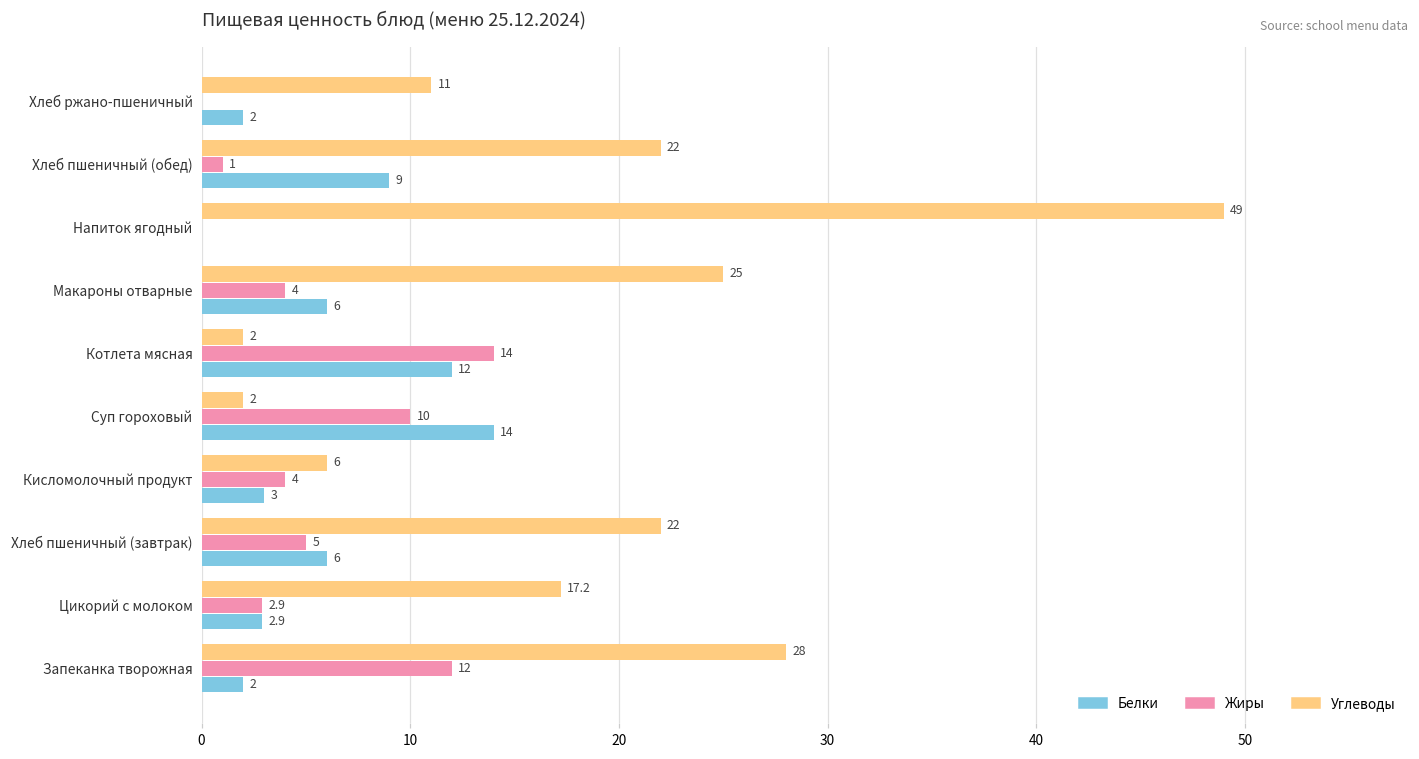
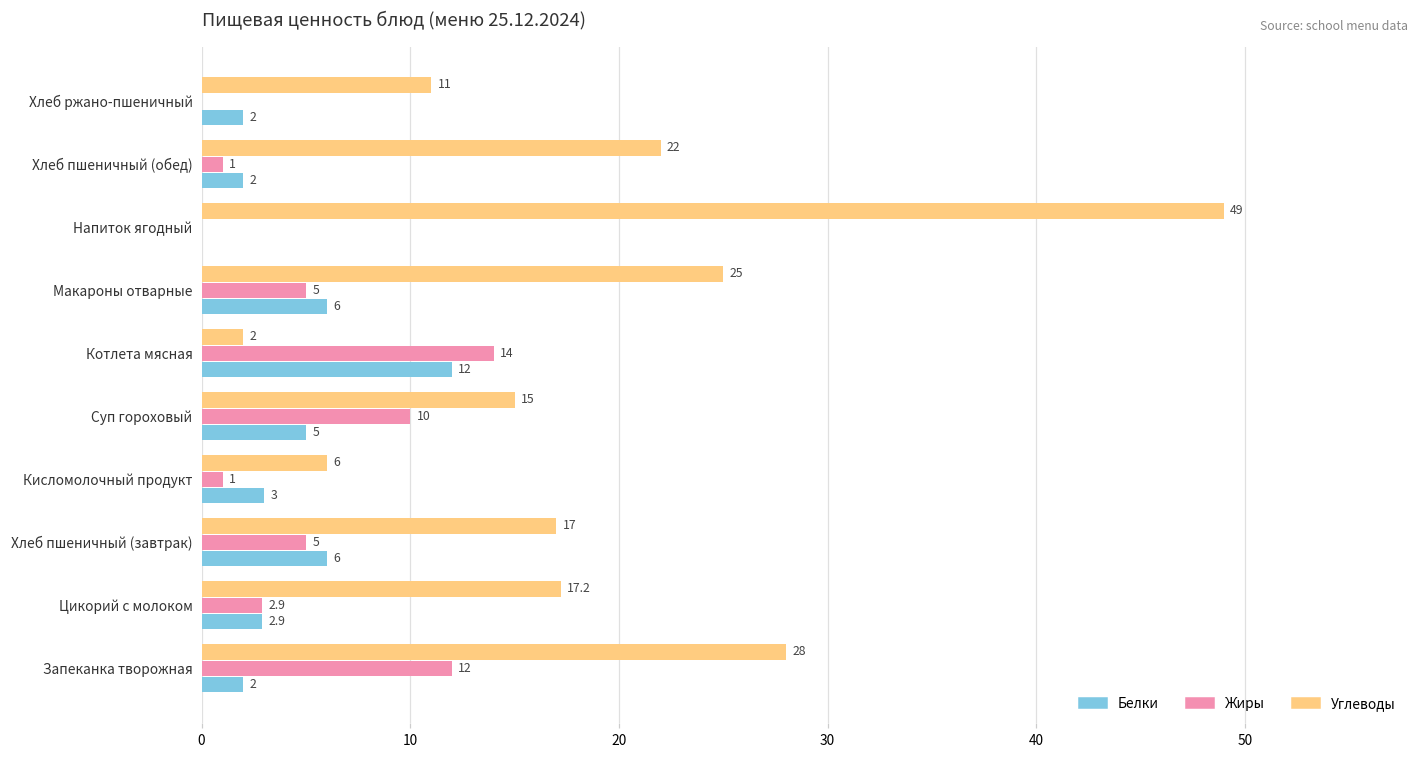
Белки, Хлеб пшеничный (обед): 9 -> 2
Жиры, Макароны отварные: 4 -> 5
Углеводы, Суп гороховый: 2 -> 15
Белки, Суп гороховый: 14 -> 5
Жиры, Кисломолочный продукт: 4 -> 1
Углеводы, Хлеб пшеничный (завтрак): 22 -> 17
